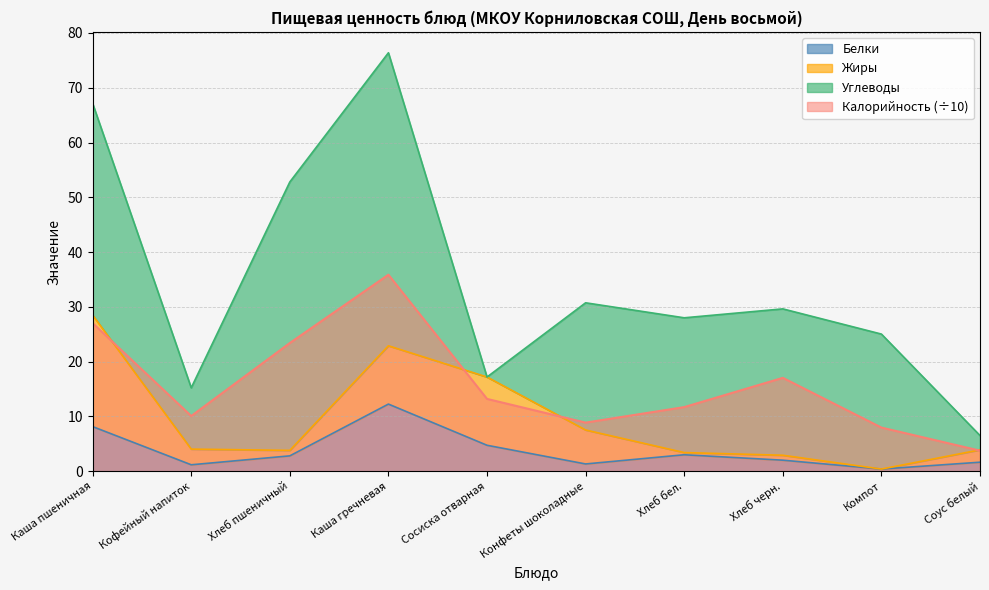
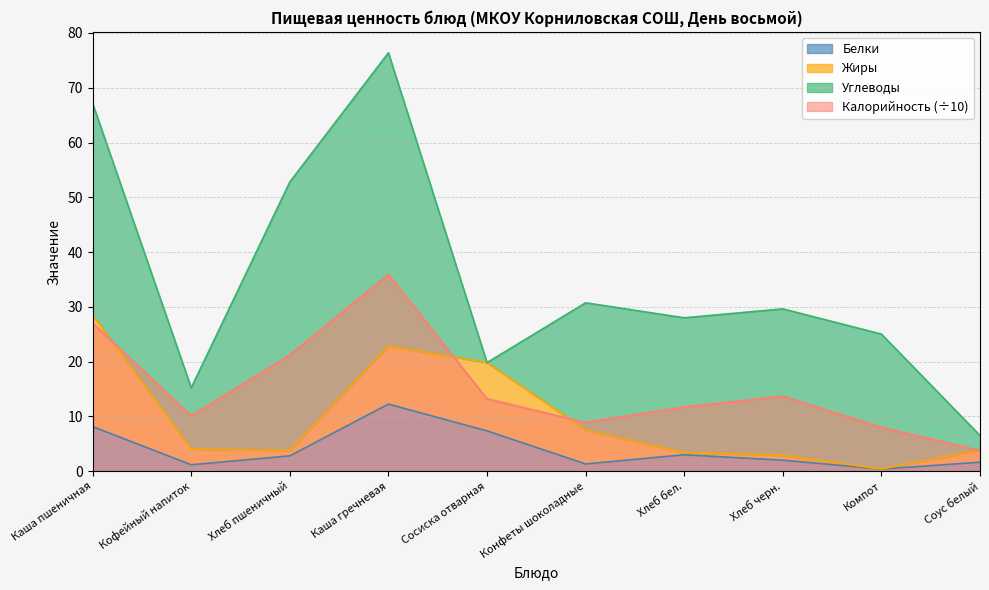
Калорийность (÷10), Хлеб пшеничный: 23 -> 21
Белки, Сосиска отварная: 5 -> 7
Калорийность (÷10), Хлеб черн.: 17 -> 14
